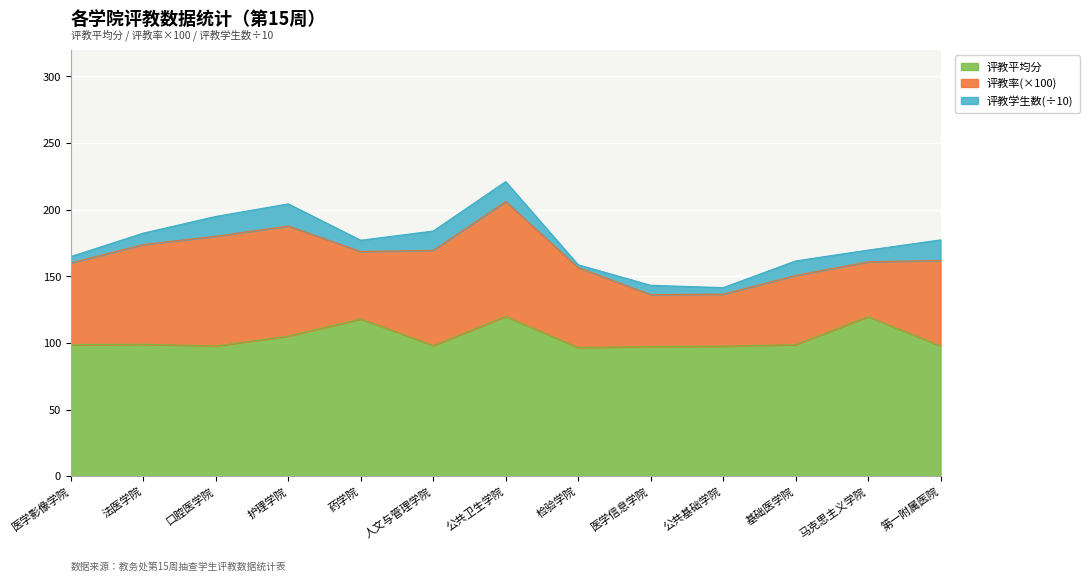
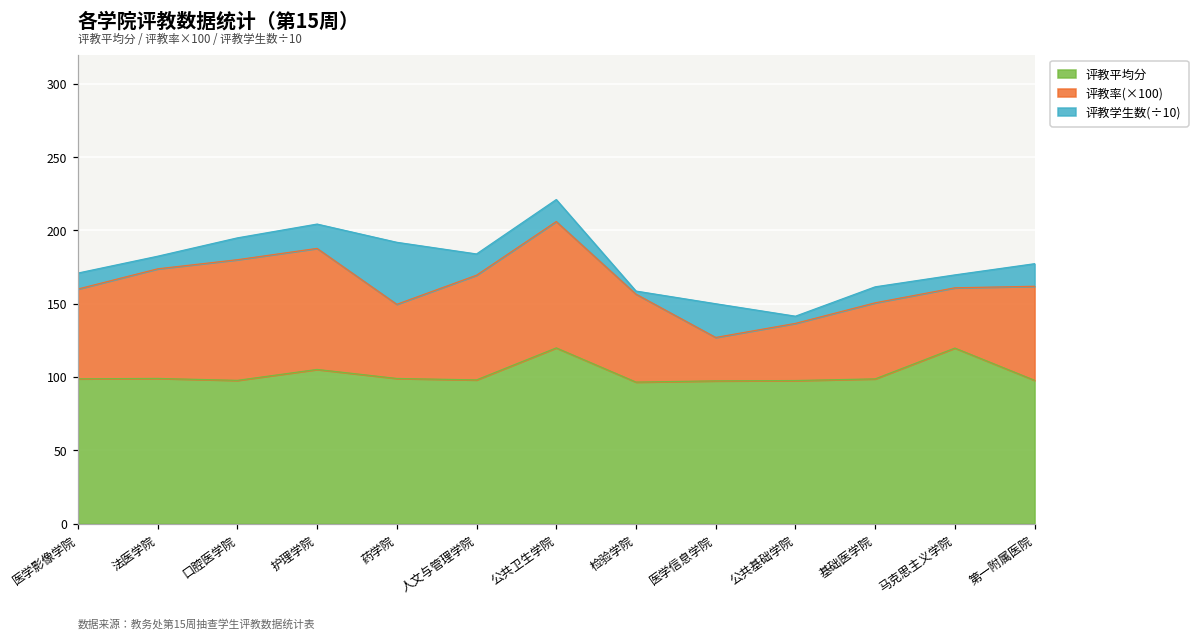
评教学生数(÷10), 医学影像学院: 5 -> 11
评教平均分, 药学院: 118 -> 99
评教学生数(÷10), 药学院: 9 -> 42
评教率(×100), 医学信息学院: 39 -> 30
评教学生数(÷10), 医学信息学院: 7 -> 23
